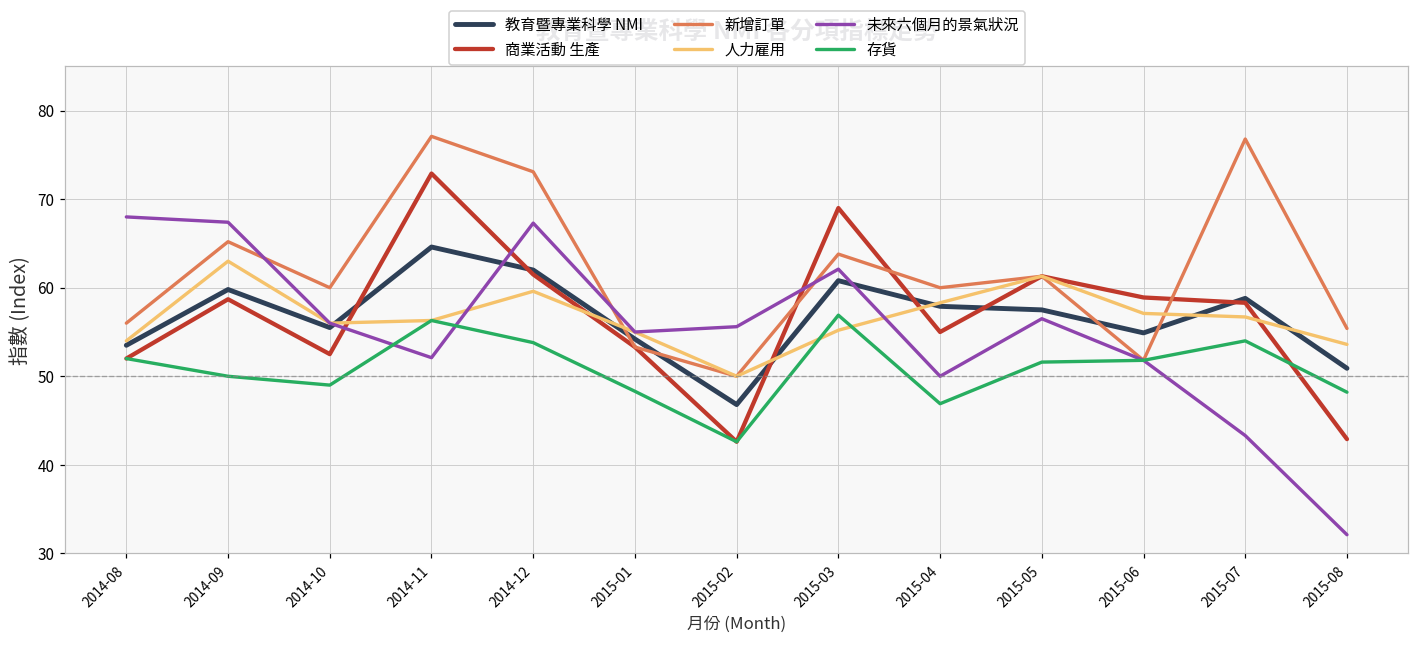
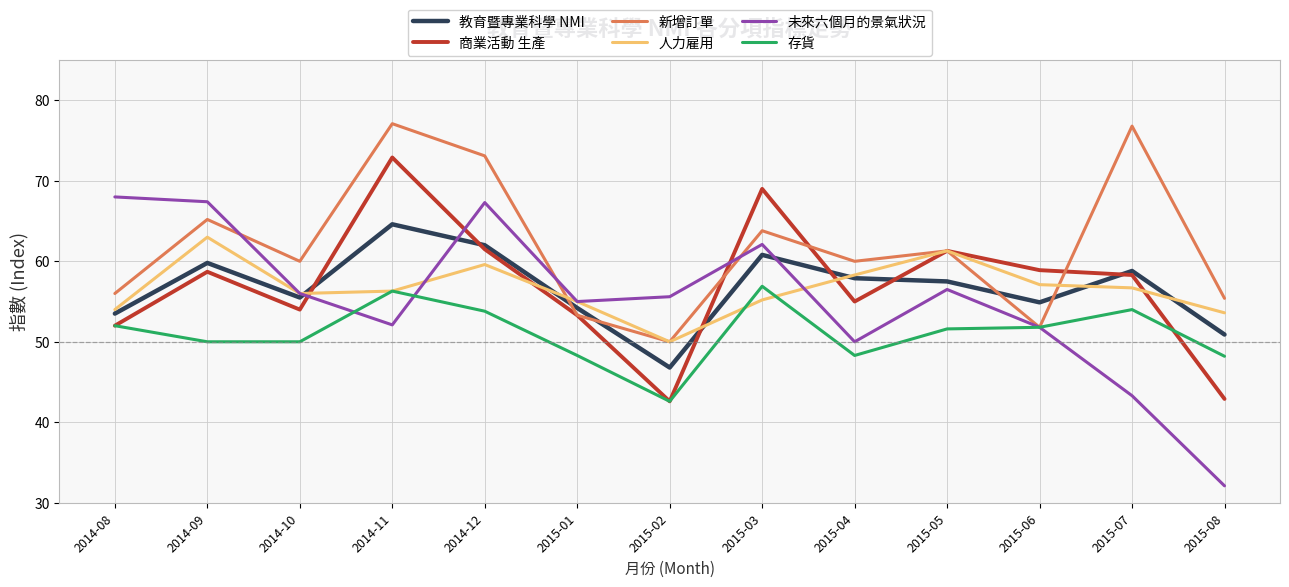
商業活動 生產, 2014-10: 53 -> 54
存貨, 2014-10: 49 -> 50
存貨, 2015-04: 47 -> 48
